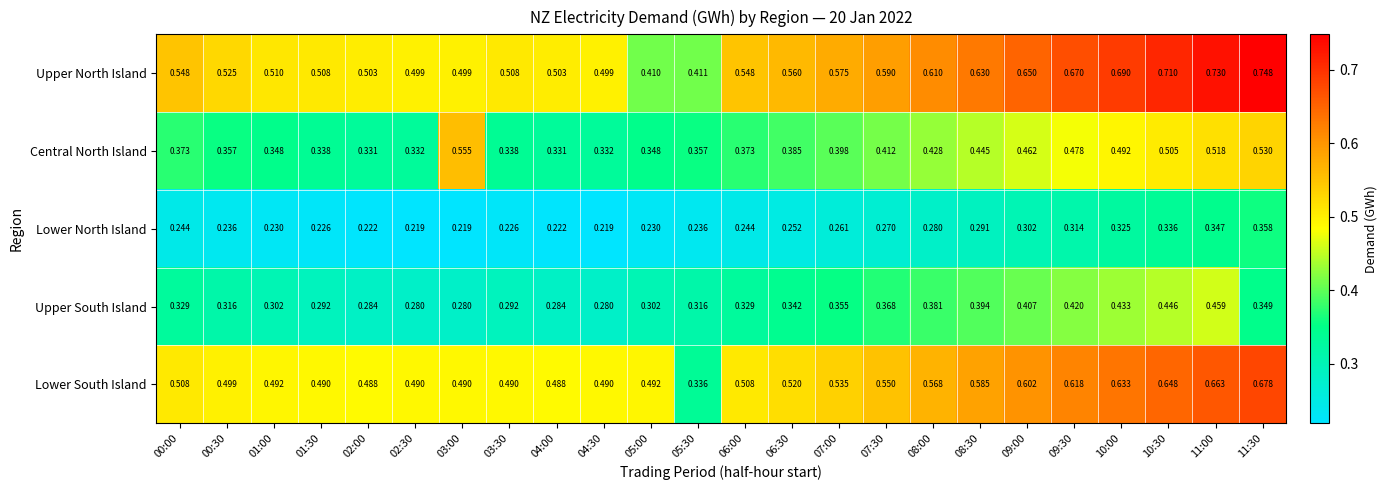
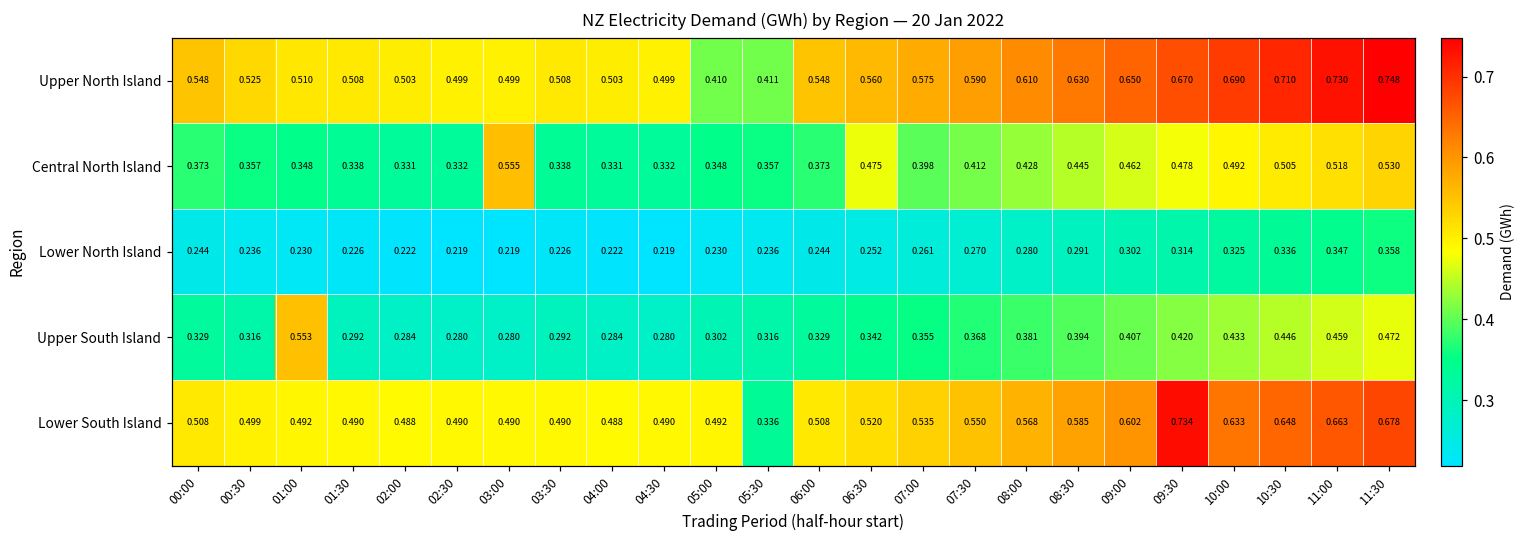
Central North Island, 06:30: 0.385 -> 0.475
Upper South Island, 01:00: 0.302 -> 0.553
Upper South Island, 11:30: 0.349 -> 0.472
Lower South Island, 09:30: 0.618 -> 0.734
